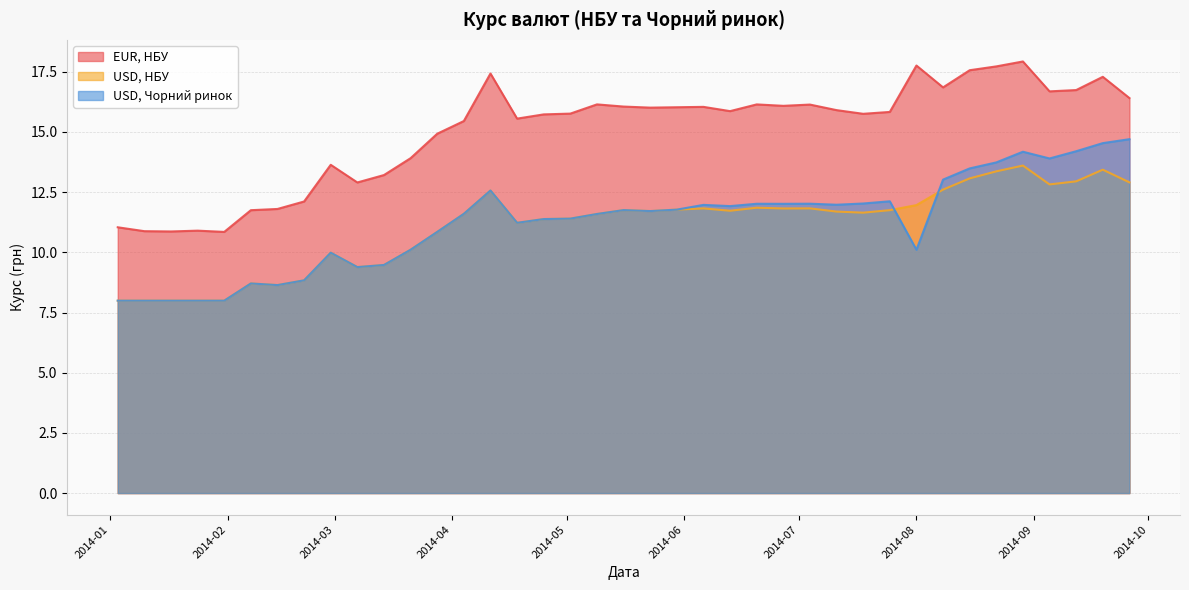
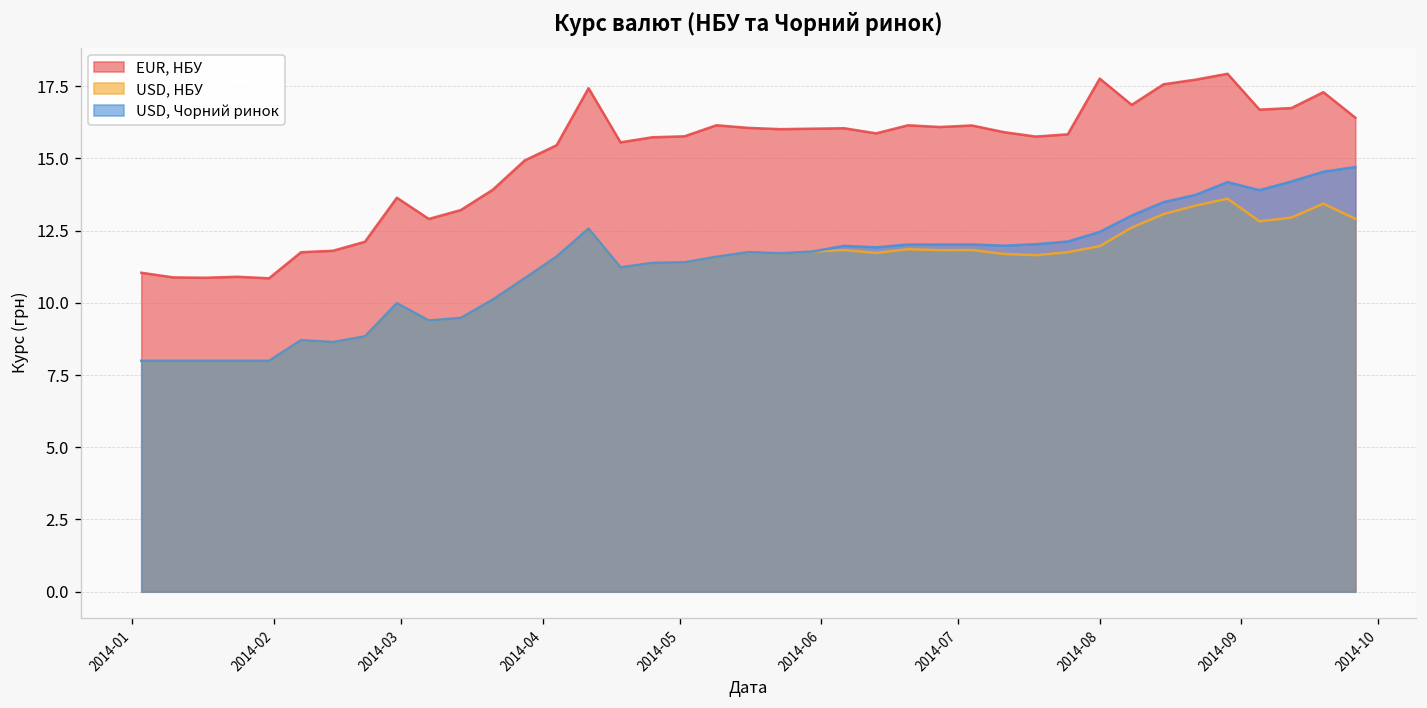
USD, Чорний ринок, 2014-08: 10.1 -> 12.5
